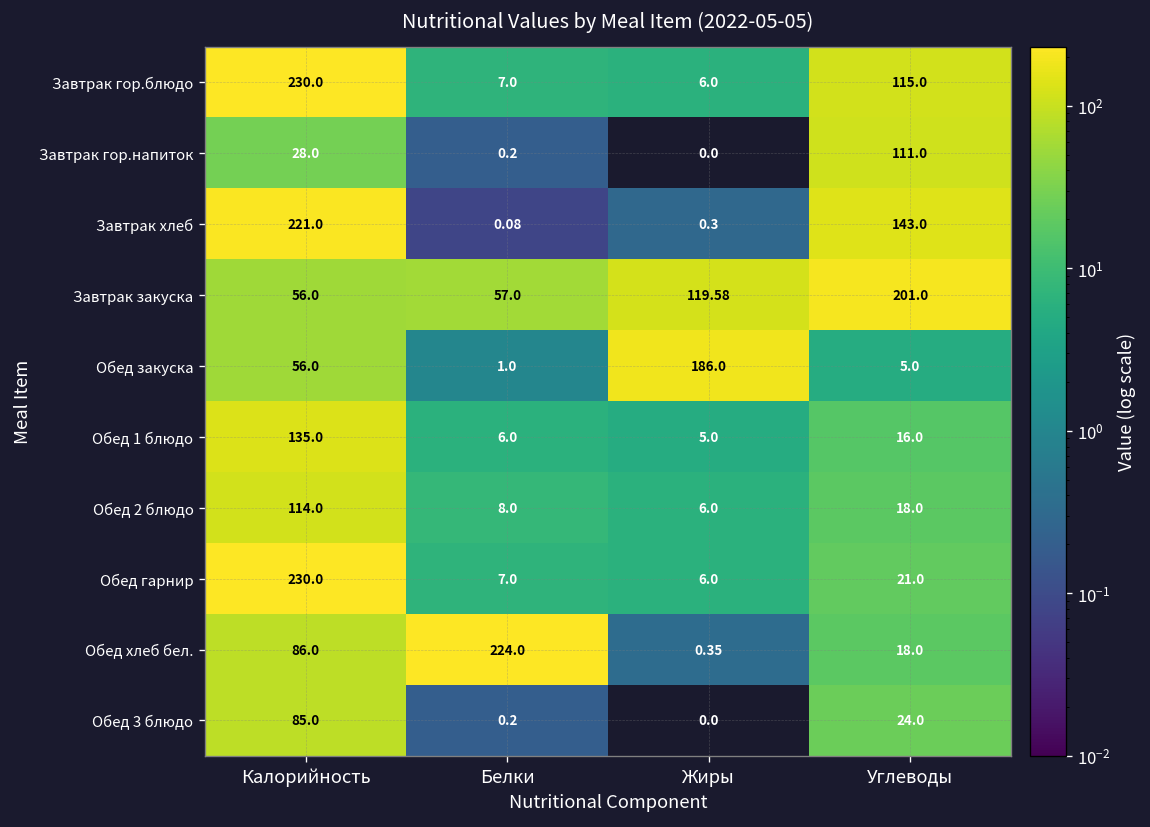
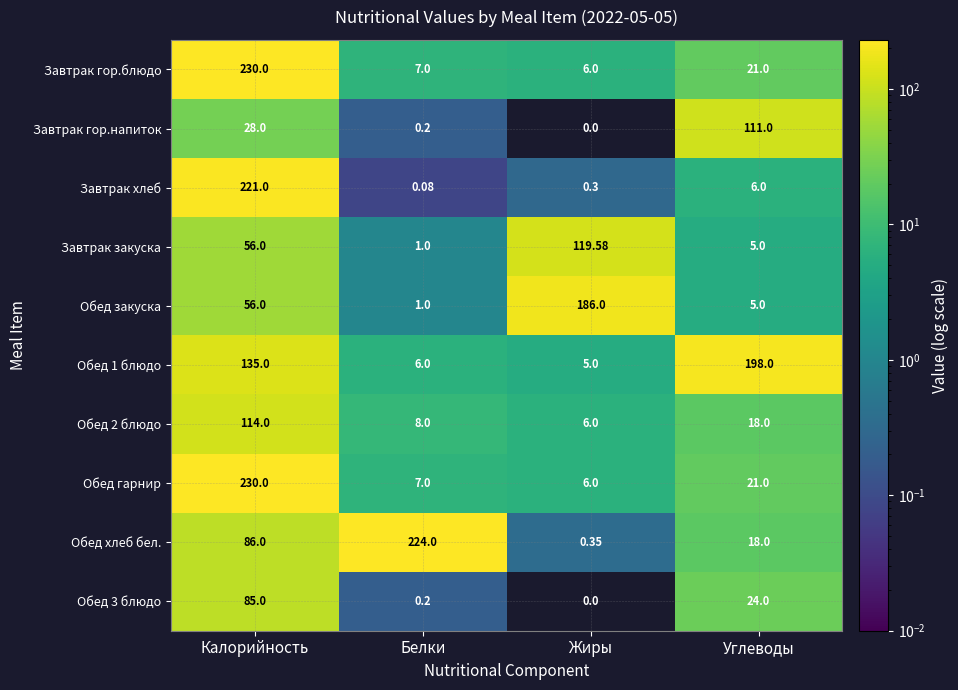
Завтрак гор.блюдо, Углеводы: 115.0 -> 21.0
Завтрак хлеб, Углеводы: 143.0 -> 6.0
Завтрак закуска, Белки: 57.0 -> 1.0
Завтрак закуска, Углеводы: 201.0 -> 5.0
Обед 1 блюдо, Углеводы: 16.0 -> 198.0
